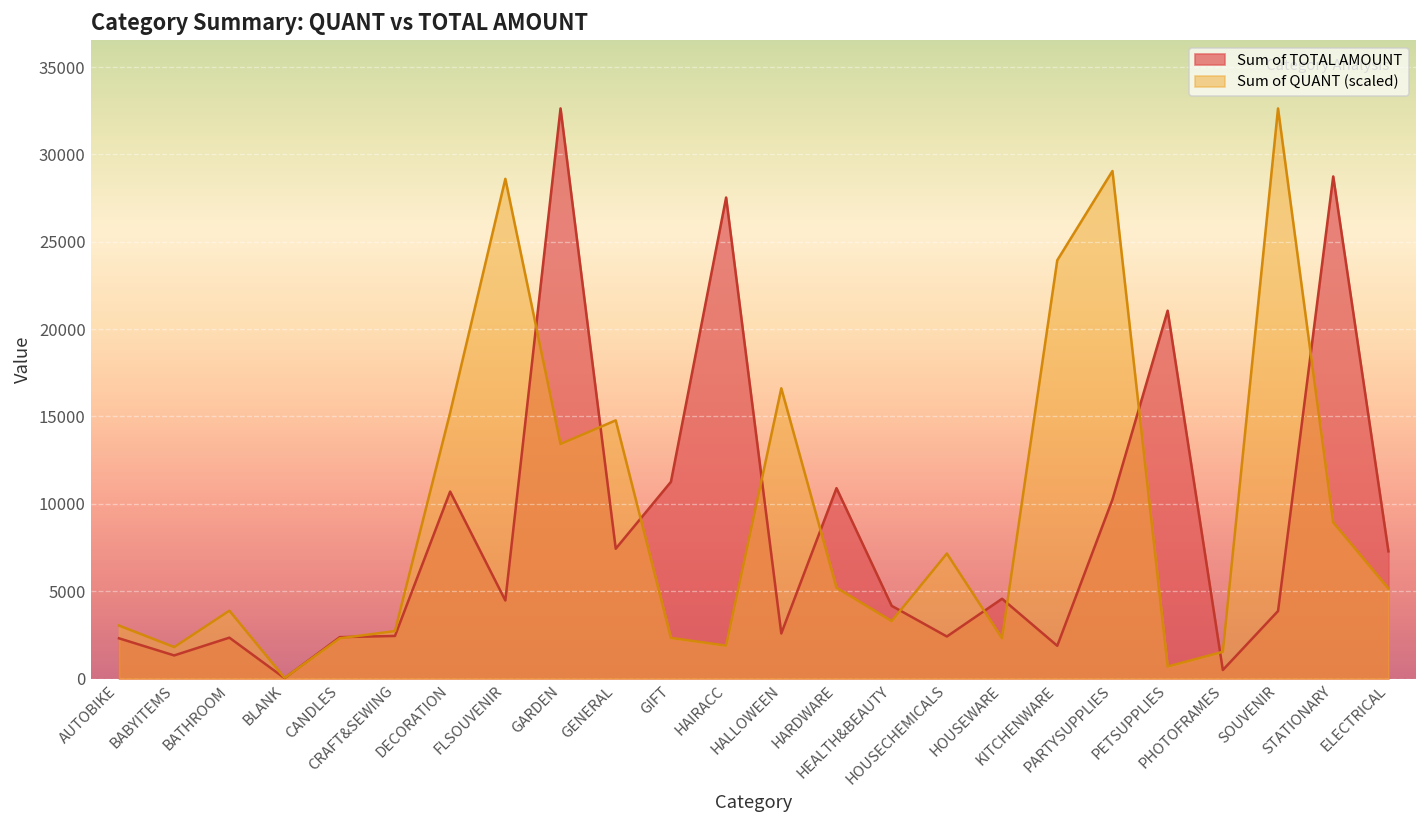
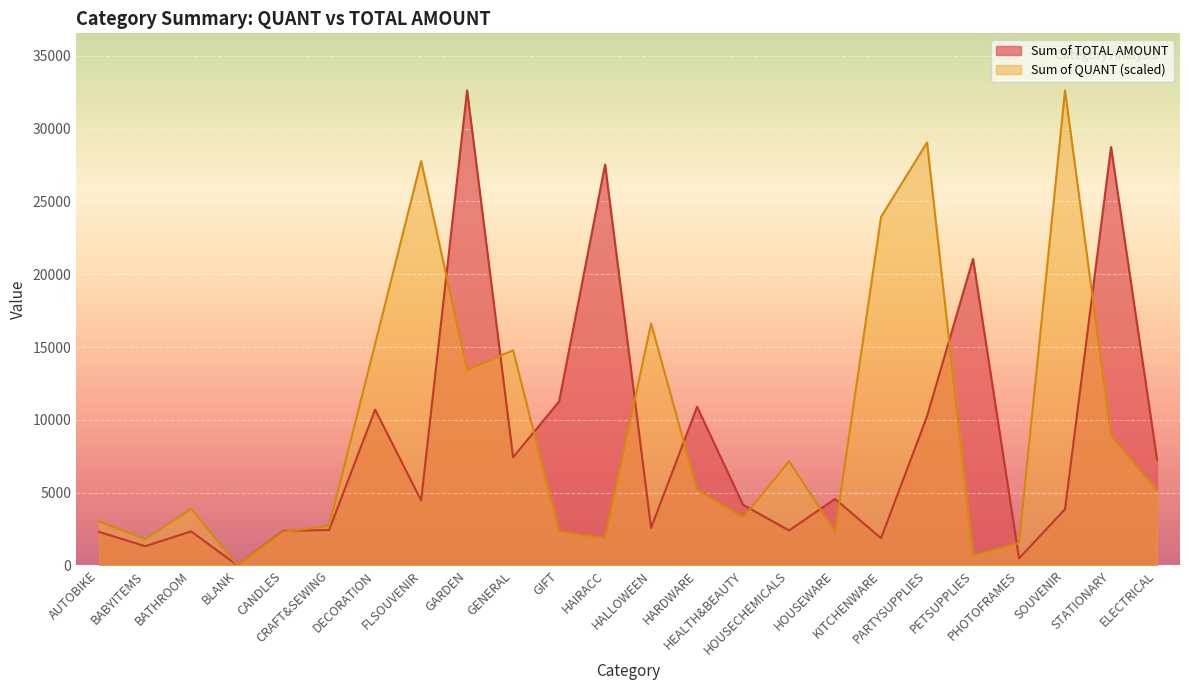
Sum of QUANT (scaled), FLSOUVENIR: 28600 -> 27800
